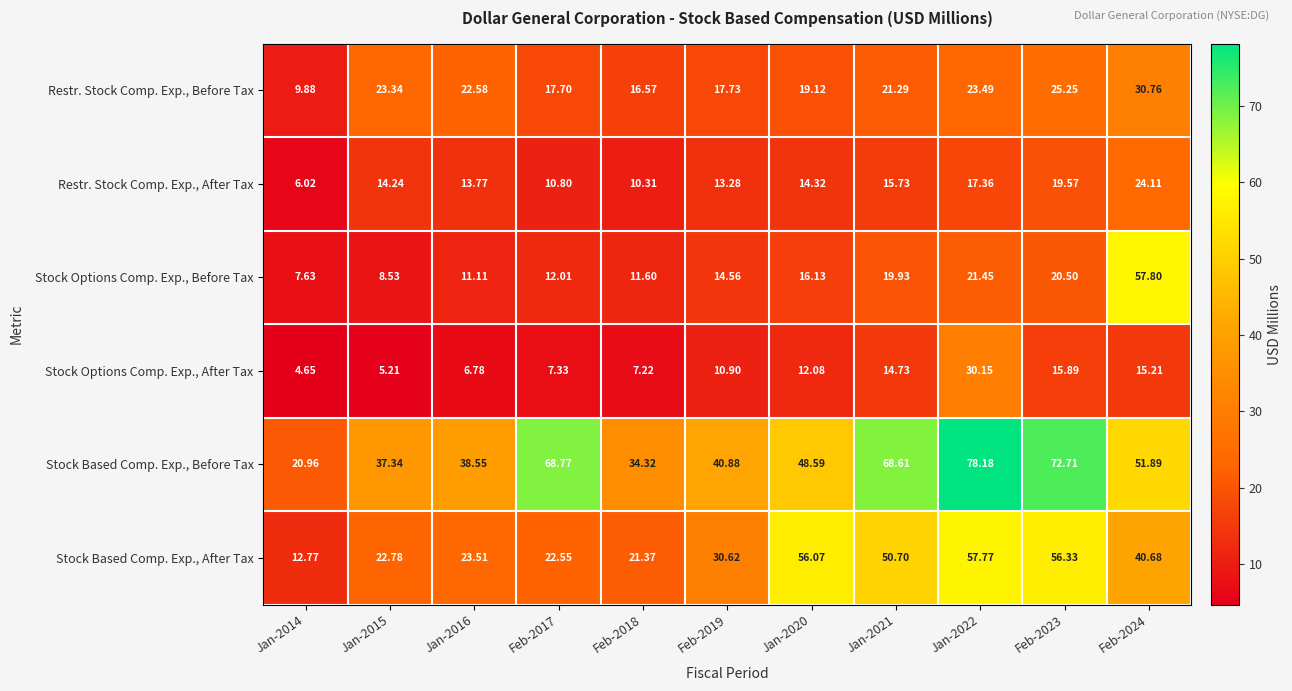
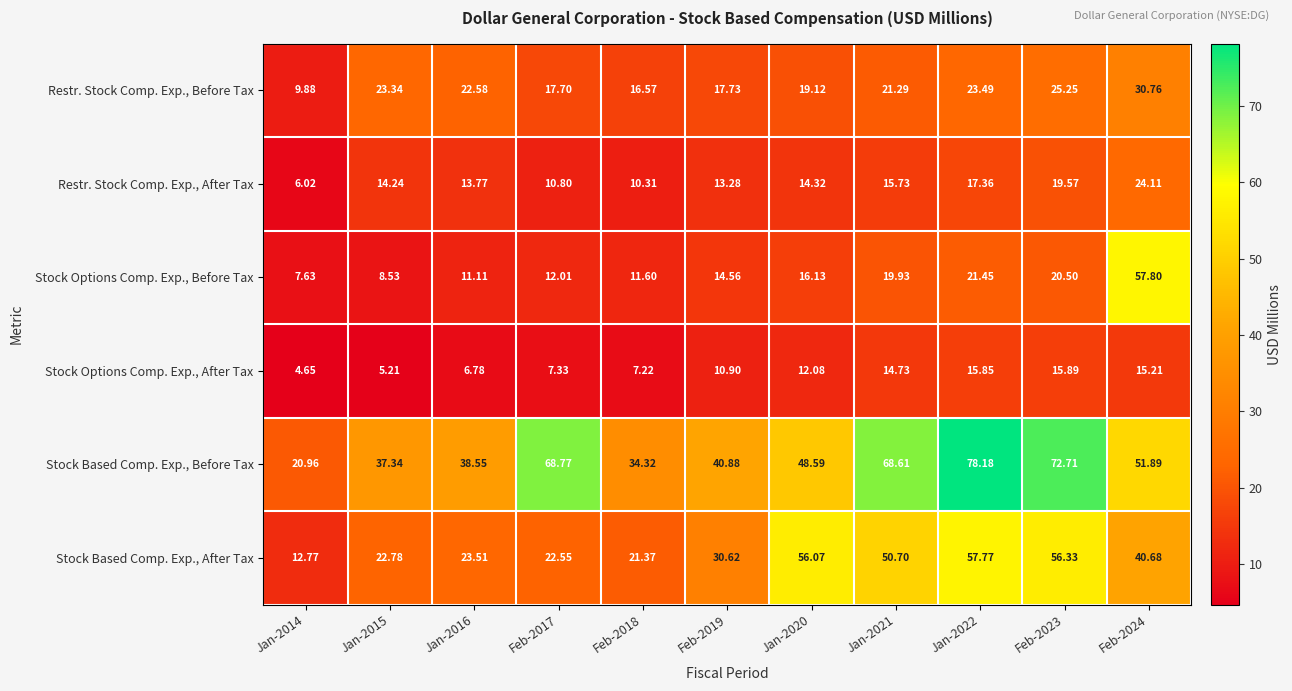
Stock Options Comp. Exp., After Tax, Jan-2022: 30.15 -> 15.85
